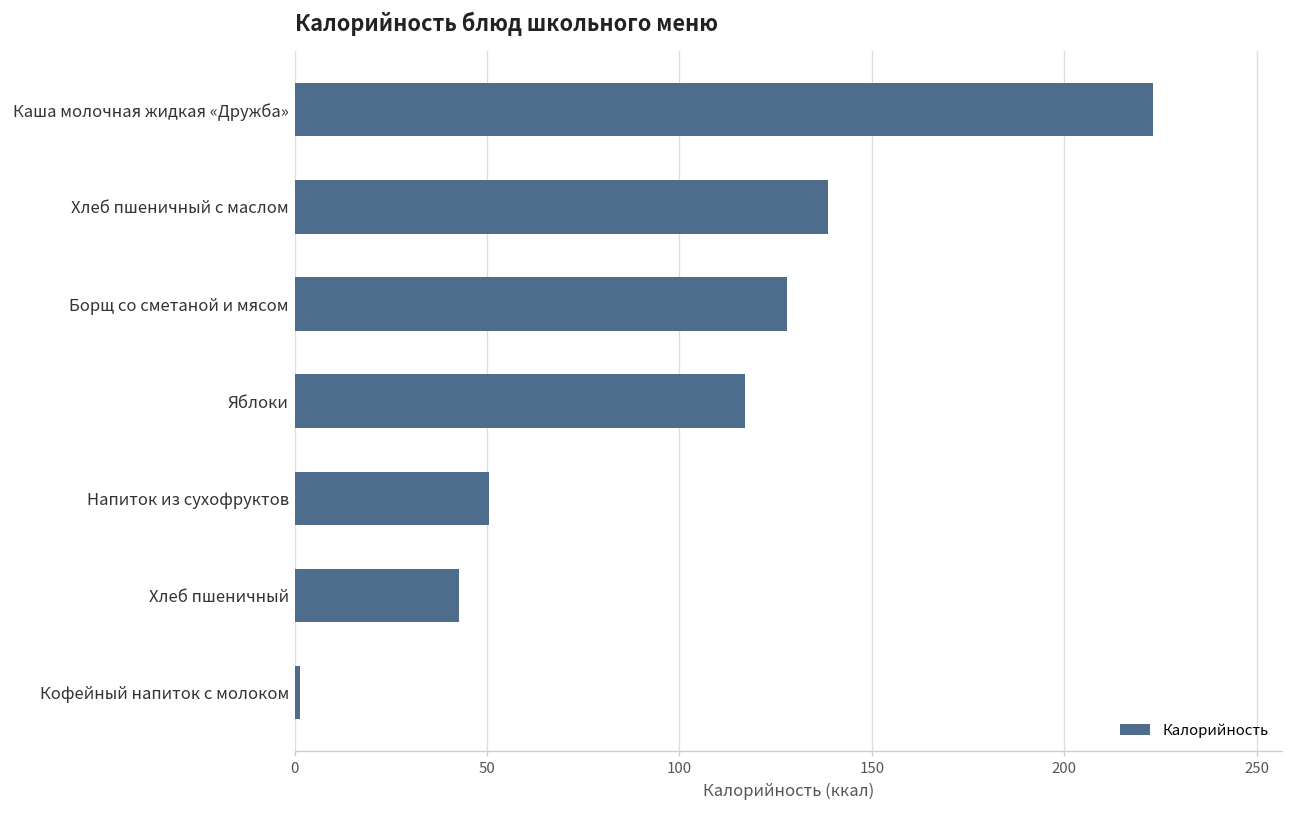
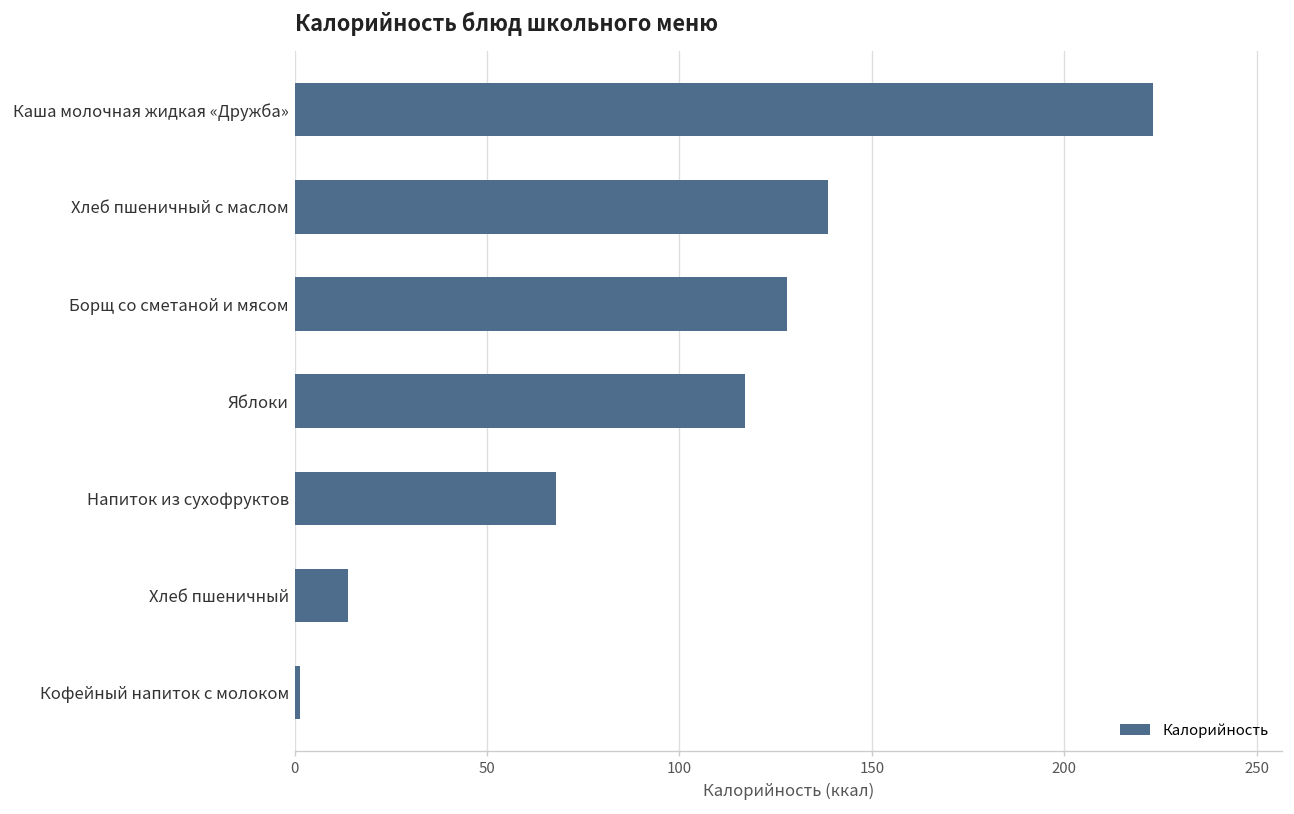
Напиток из сухофруктов: 51 -> 68
Хлеб пшеничный: 43 -> 14
